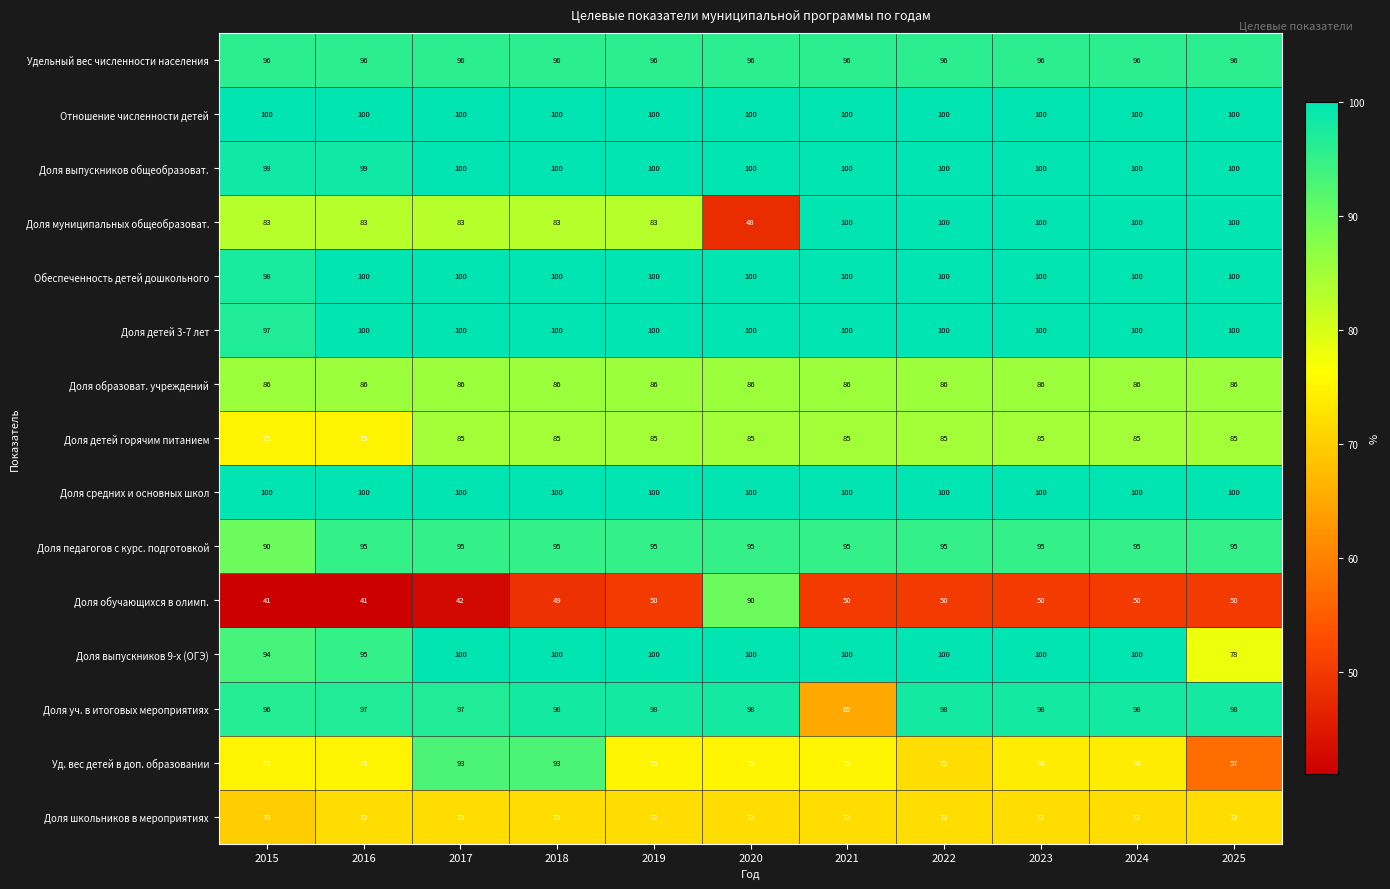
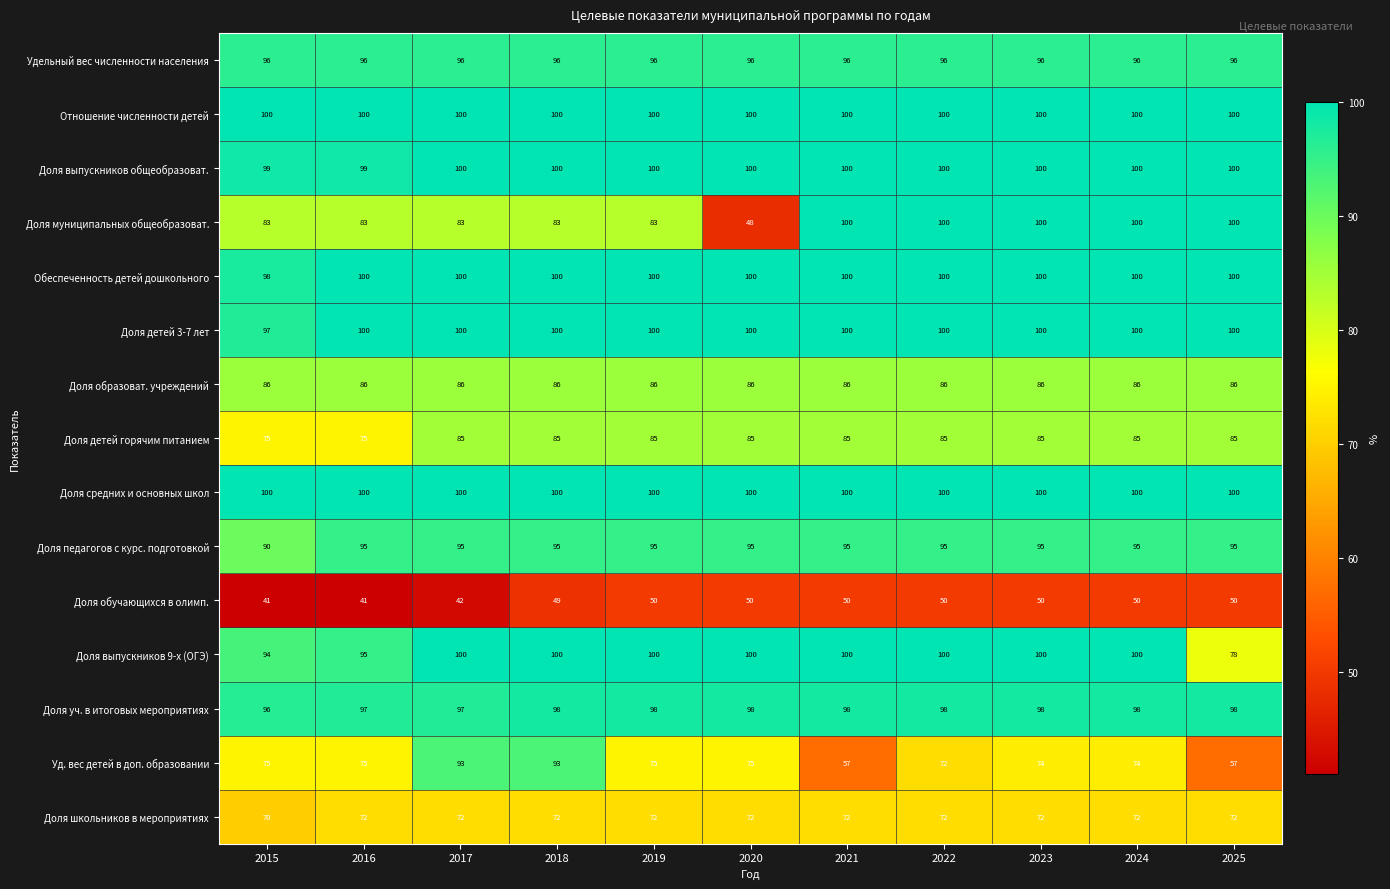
Доля обучающихся в олимп., 2020: 90 -> 50
Доля уч. в итоговых мероприятиях, 2021: 65 -> 98
Уд. вес детей в доп. образовании, 2021: 75 -> 57
